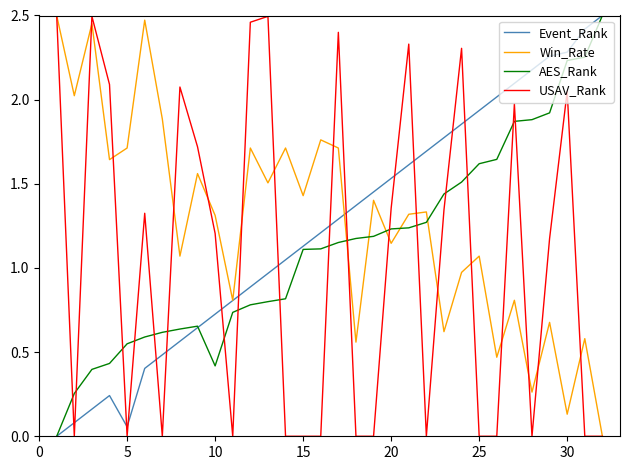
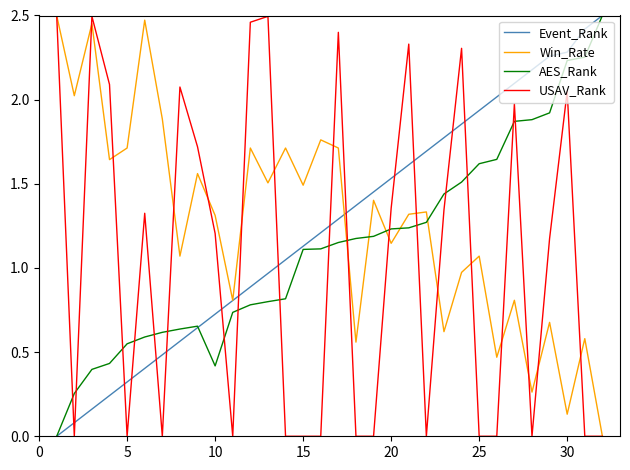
Event_Rank, 5: 0.06 -> 0.32
Win_Rate, 15: 1.43 -> 1.49
